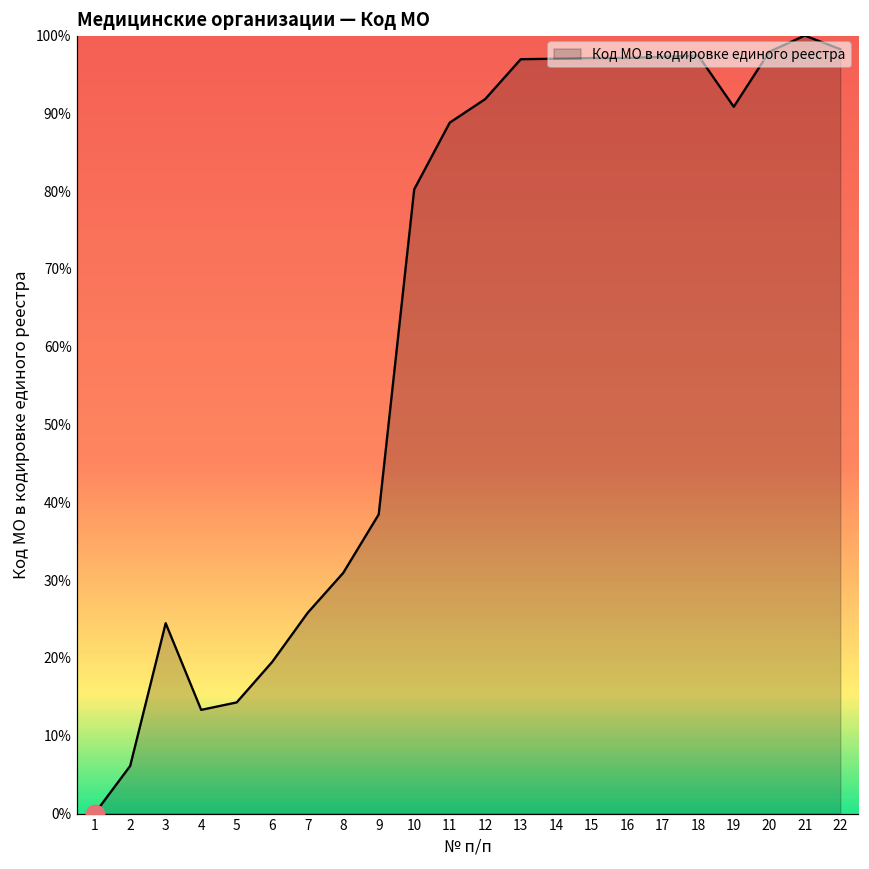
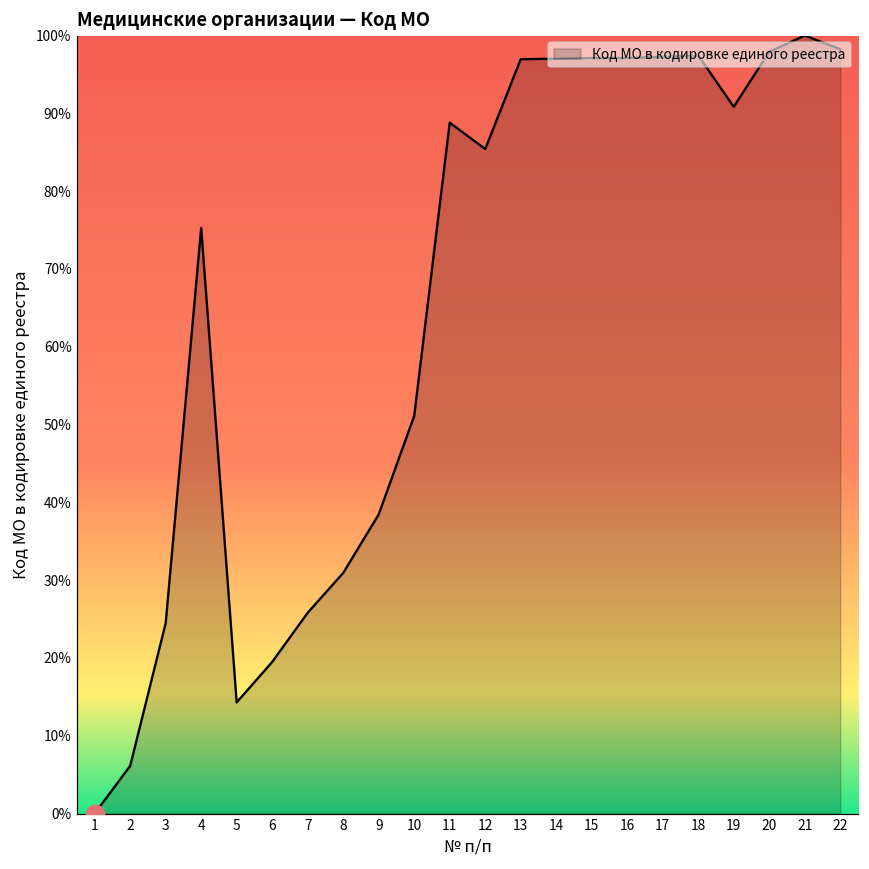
Код МО в кодировке единого реестра, 4: 13% -> 75%
Код МО в кодировке единого реестра, 10: 80% -> 51%
Код МО в кодировке единого реестра, 12: 92% -> 85%
